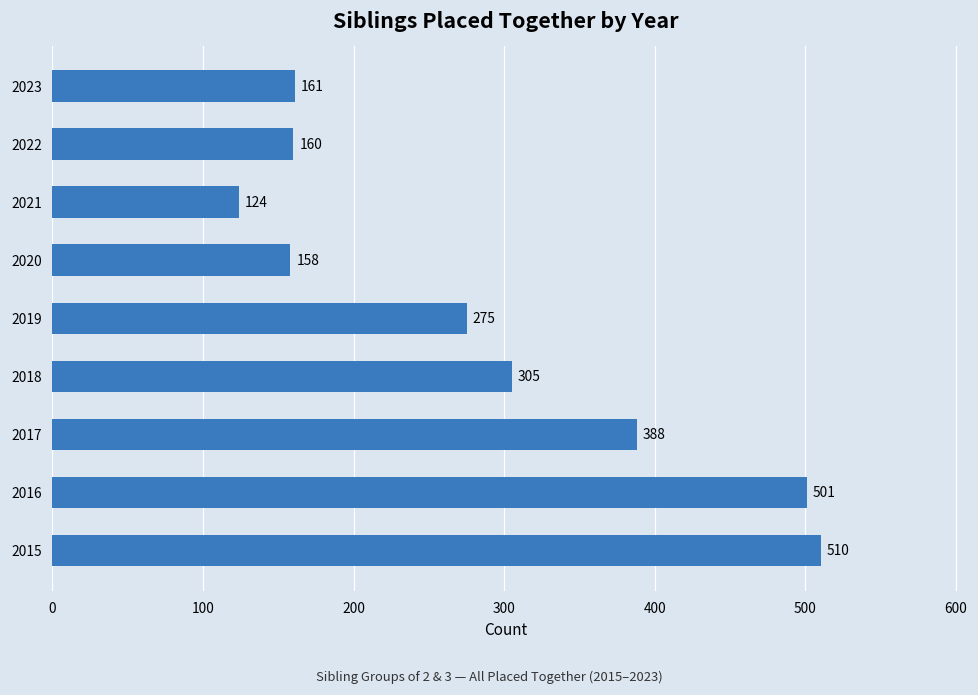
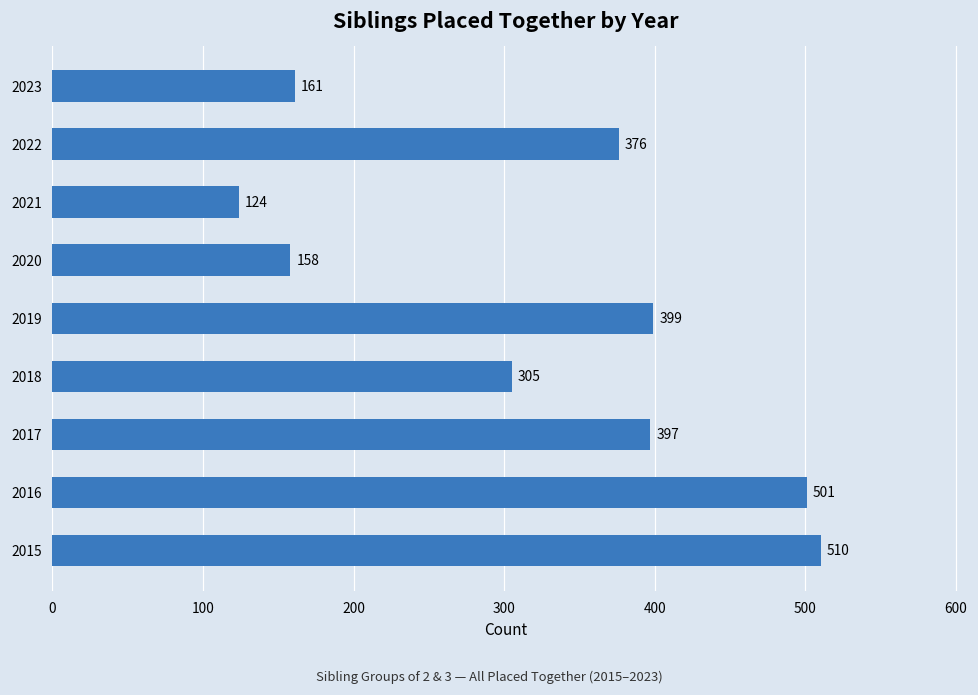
2022: 160 -> 376
2019: 275 -> 399
2017: 388 -> 397
